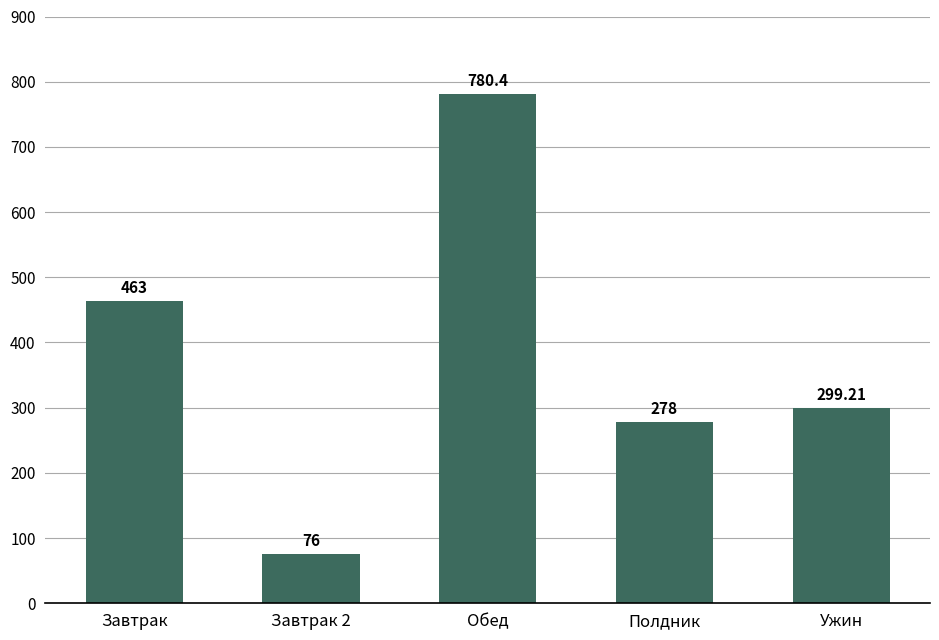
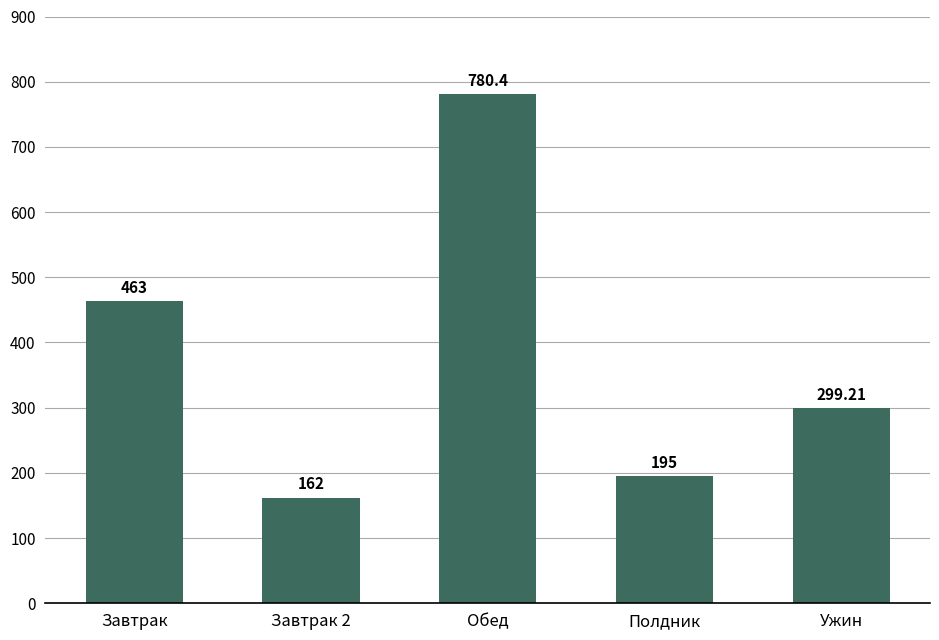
Завтрак 2: 76 -> 162
Полдник: 278 -> 195
